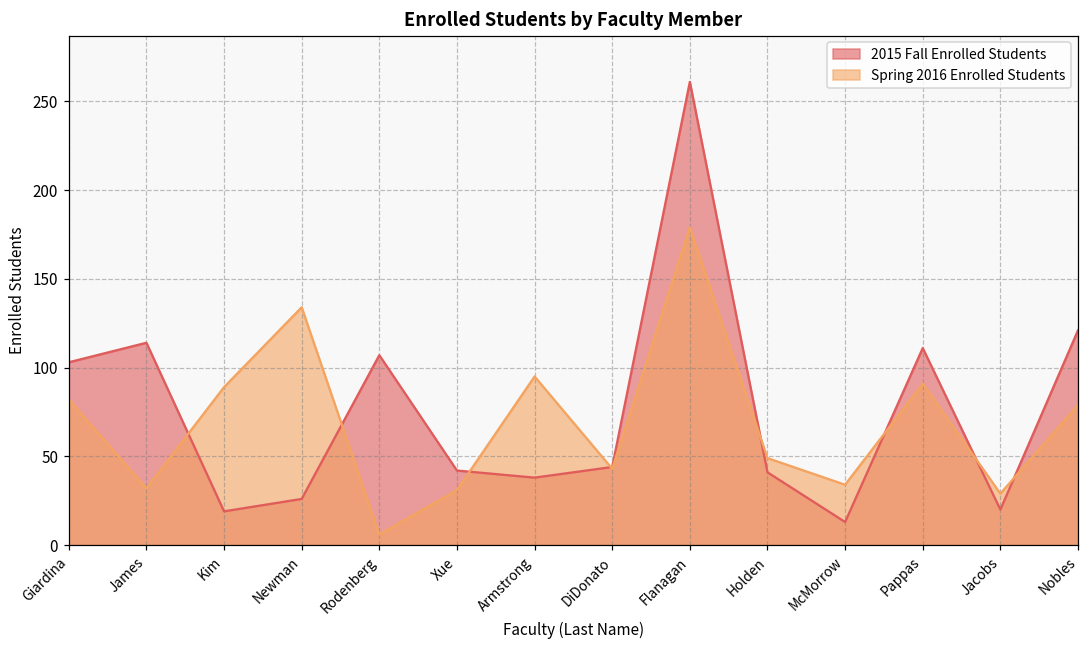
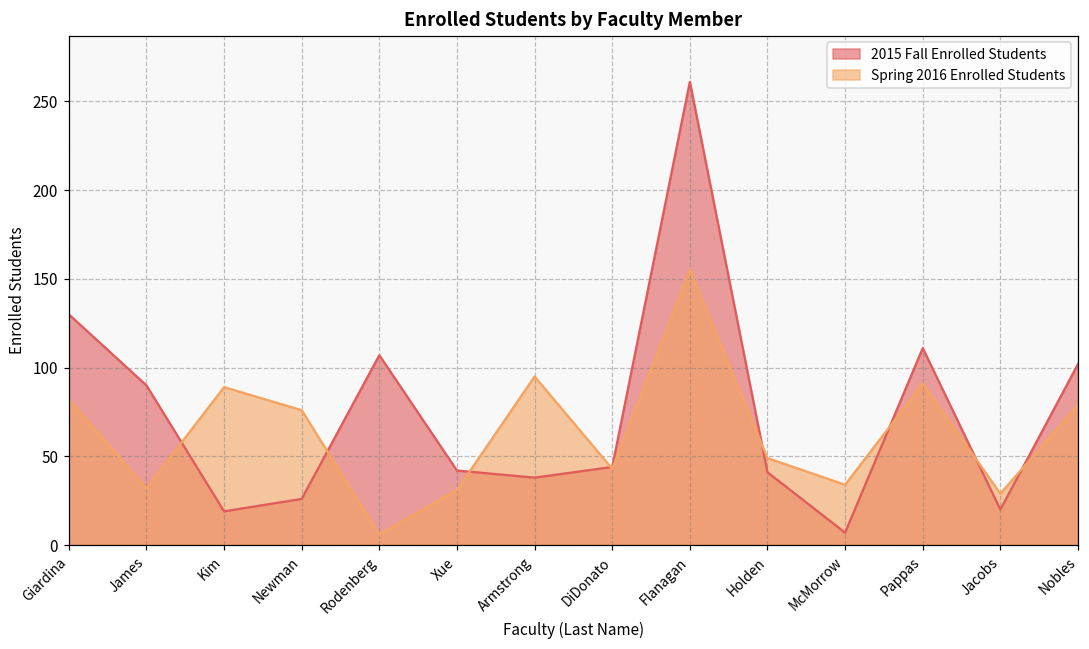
2015 Fall Enrolled Students, Giardina: 103 -> 130
2015 Fall Enrolled Students, James: 114 -> 90
Spring 2016 Enrolled Students, Newman: 134 -> 76
Spring 2016 Enrolled Students, Flanagan: 179 -> 155
2015 Fall Enrolled Students, McMorrow: 13 -> 7
2015 Fall Enrolled Students, Nobles: 121 -> 102
